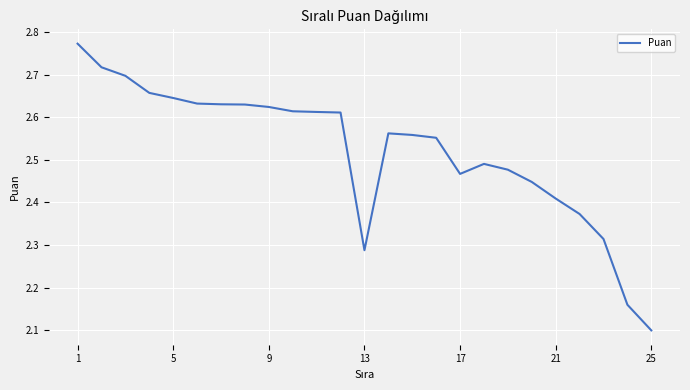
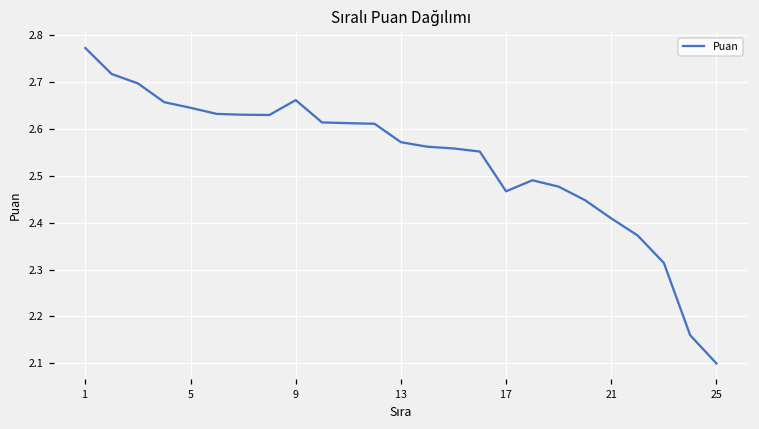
9: 2.62 -> 2.66
13: 2.29 -> 2.57
